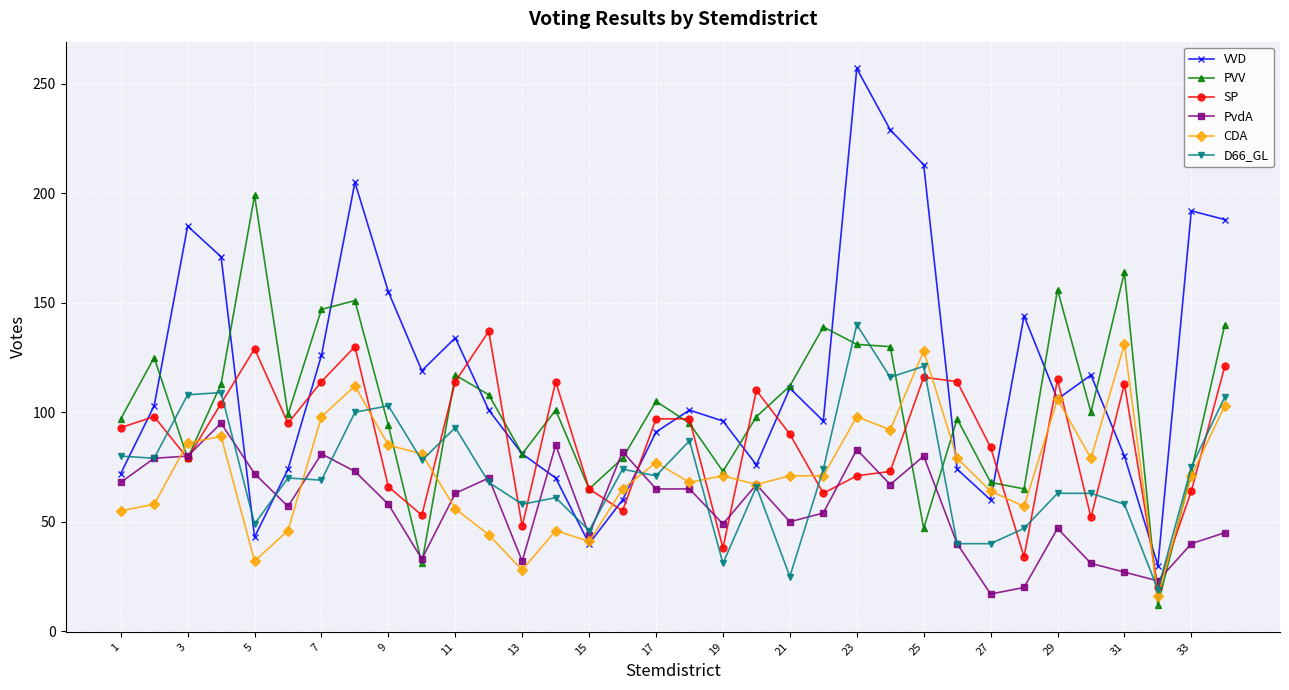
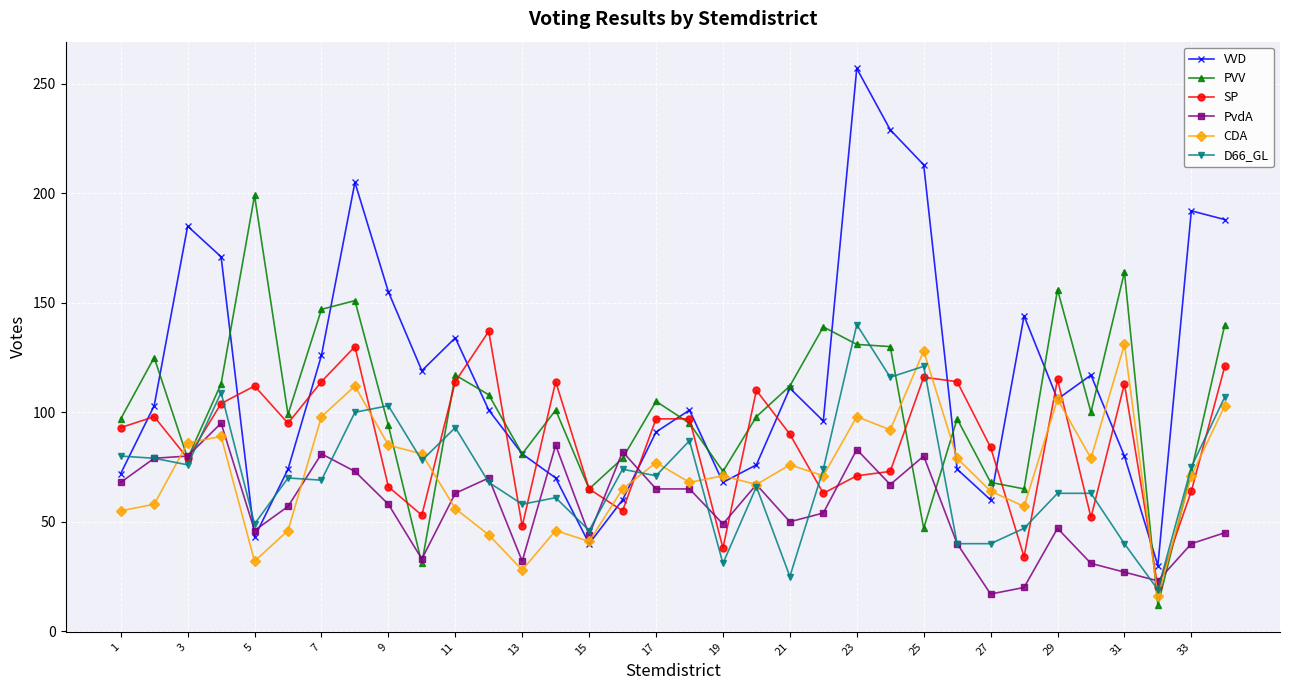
D66_GL, 3: 108 -> 76
SP, 5: 129 -> 112
PvdA, 5: 72 -> 46
VVD, 19: 96 -> 68
CDA, 21: 71 -> 76
D66_GL, 31: 58 -> 40
